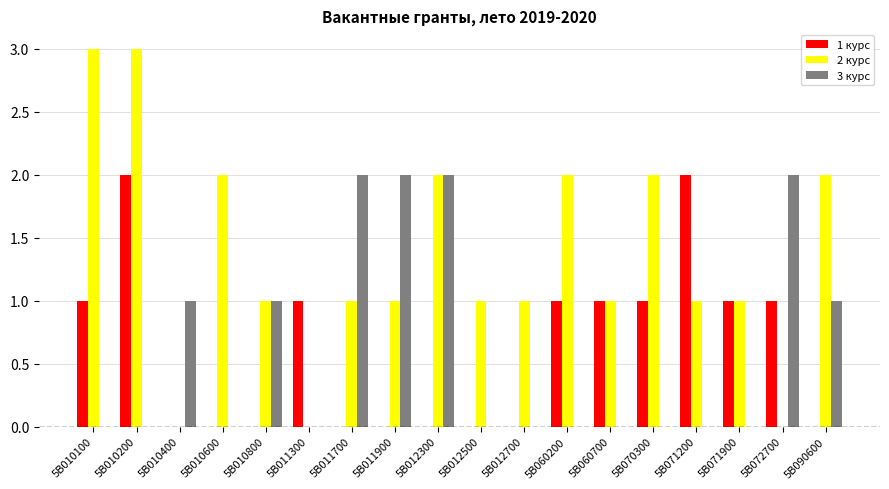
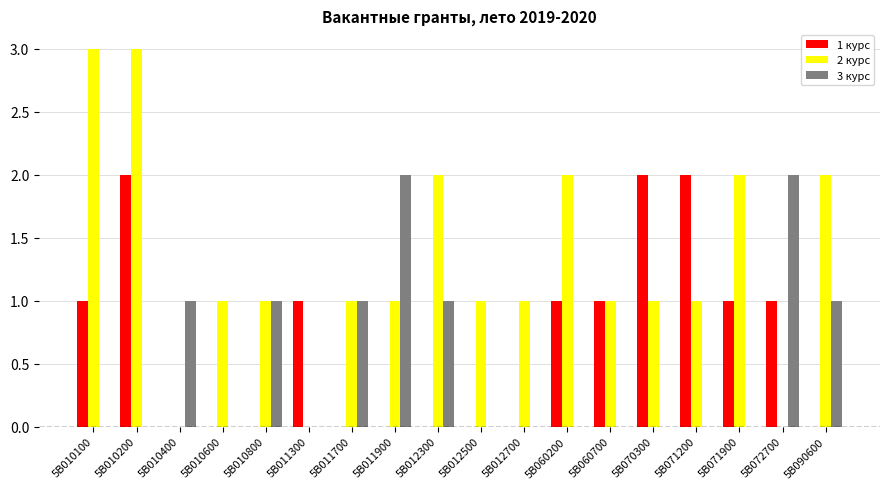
2 курс, 5B010600: 2 -> 1
3 курс, 5B011700: 2 -> 1
3 курс, 5B012300: 2 -> 1
1 курс, 5B070300: 1 -> 2
2 курс, 5B070300: 2 -> 1
2 курс, 5B071900: 1 -> 2
